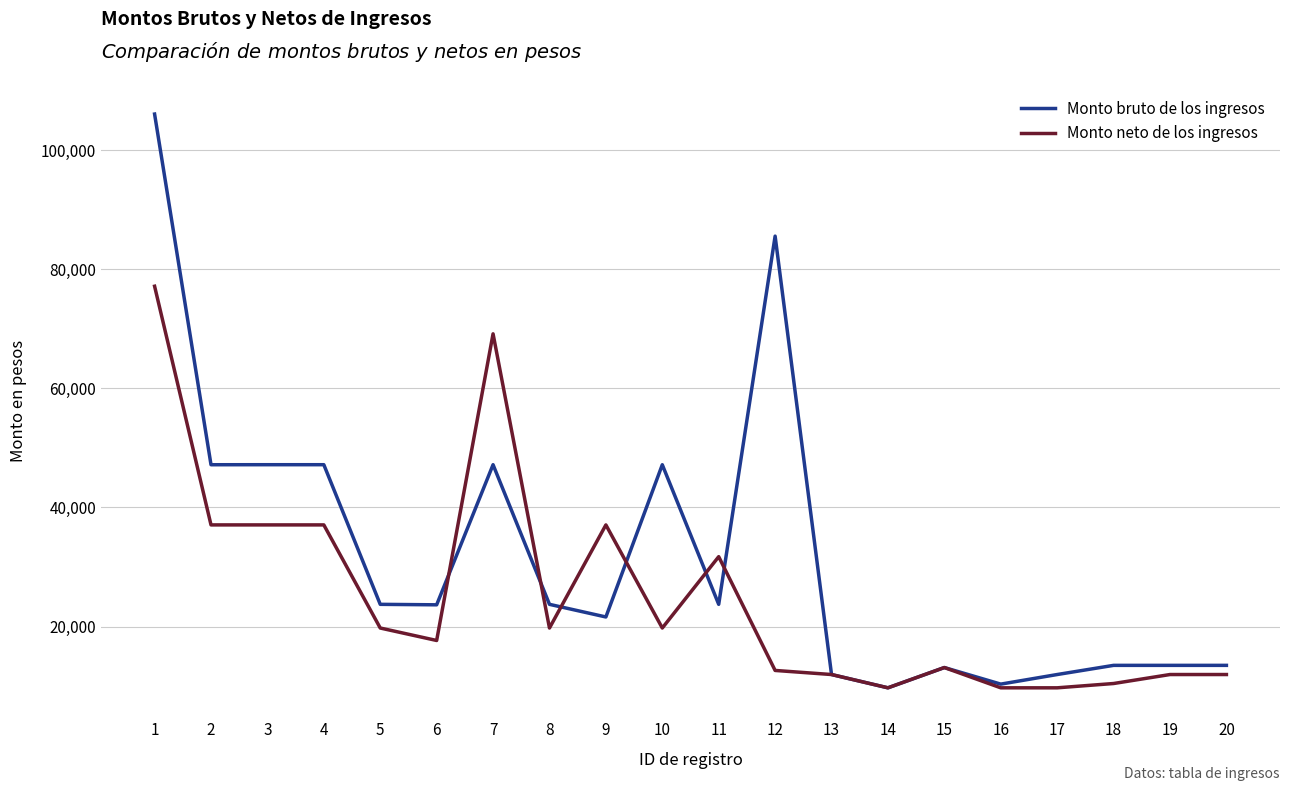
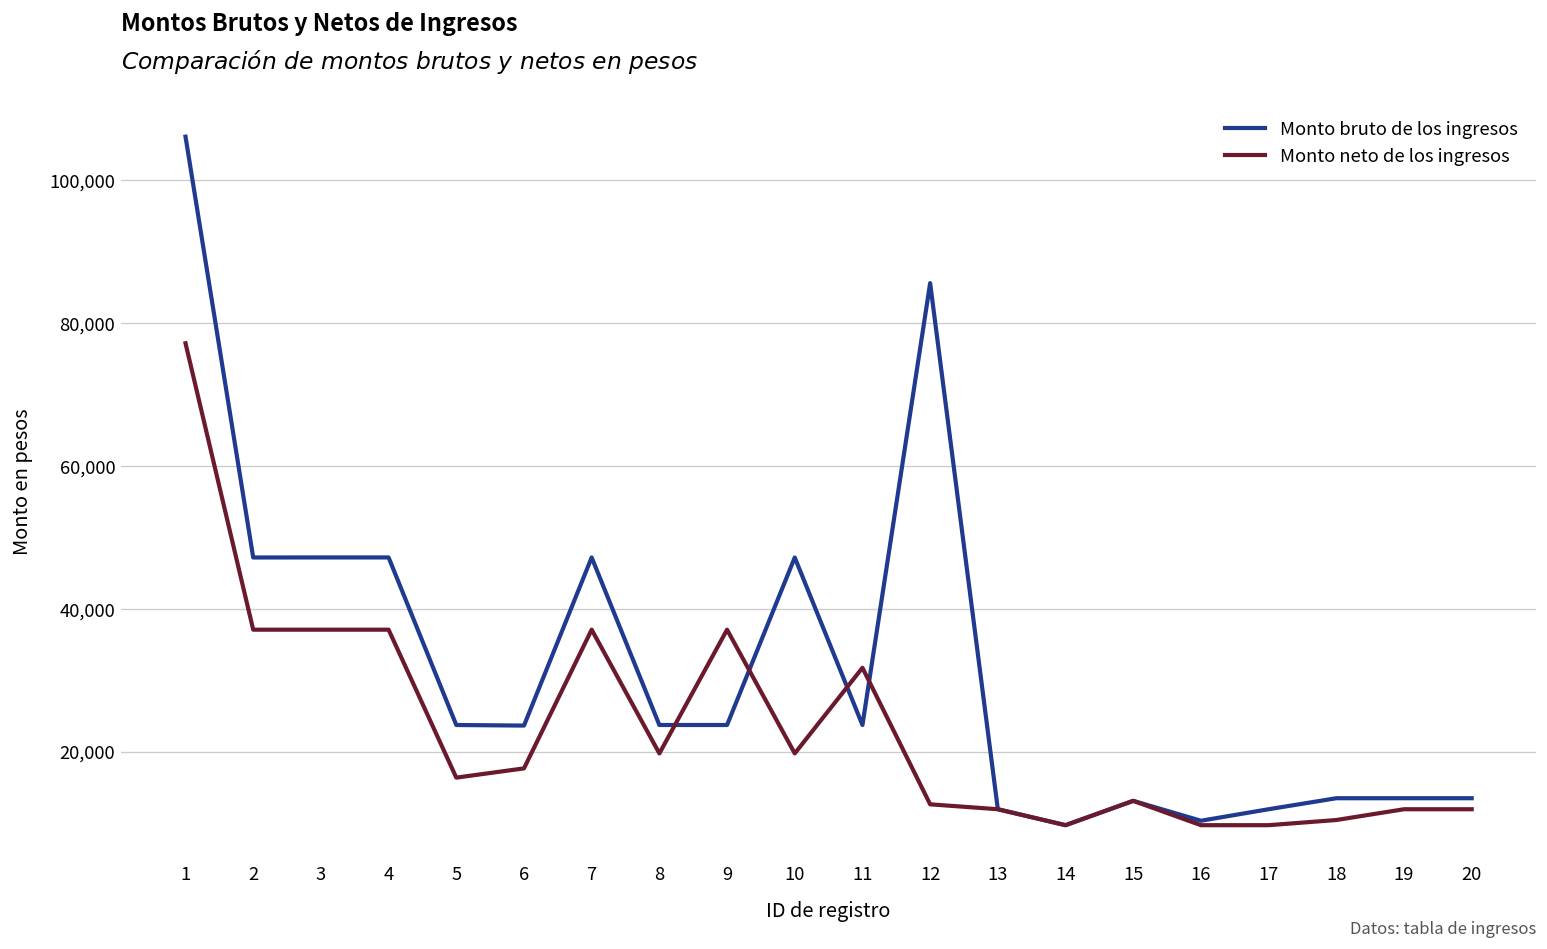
Monto neto de los ingresos, 5: 20,000 -> 16,000
Monto neto de los ingresos, 7: 69,000 -> 37,000
Monto bruto de los ingresos, 9: 22,000 -> 24,000
